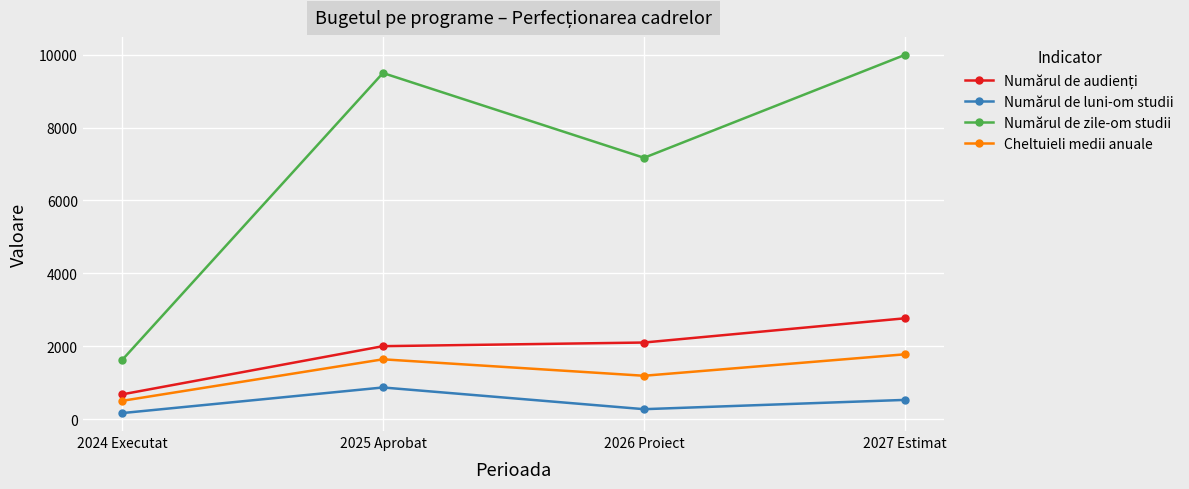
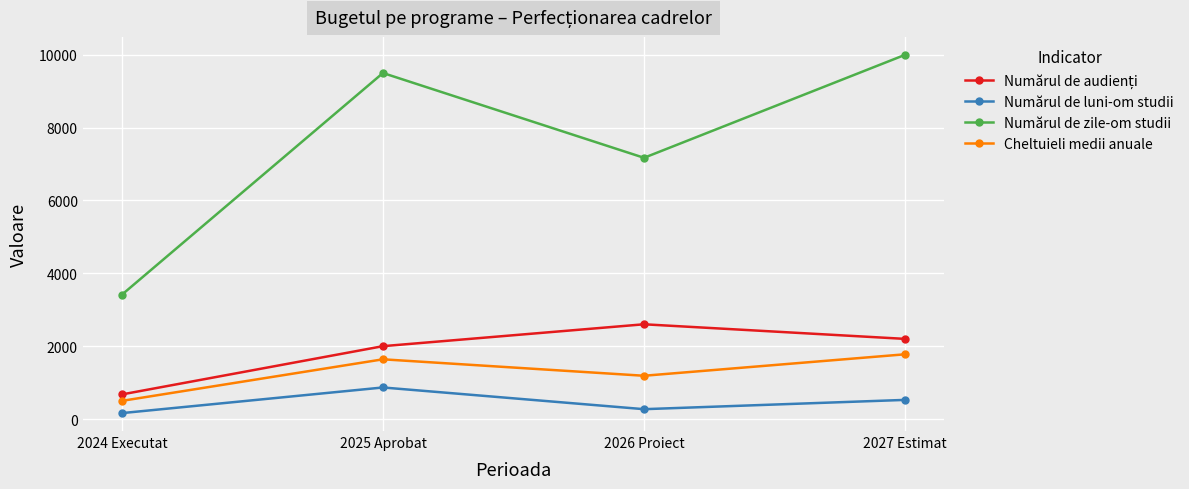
Numărul de zile-om studii, 2024 Executat: 1600 -> 3400
Numărul de audienți, 2026 Proiect: 2100 -> 2600
Numărul de audienți, 2027 Estimat: 2800 -> 2200
